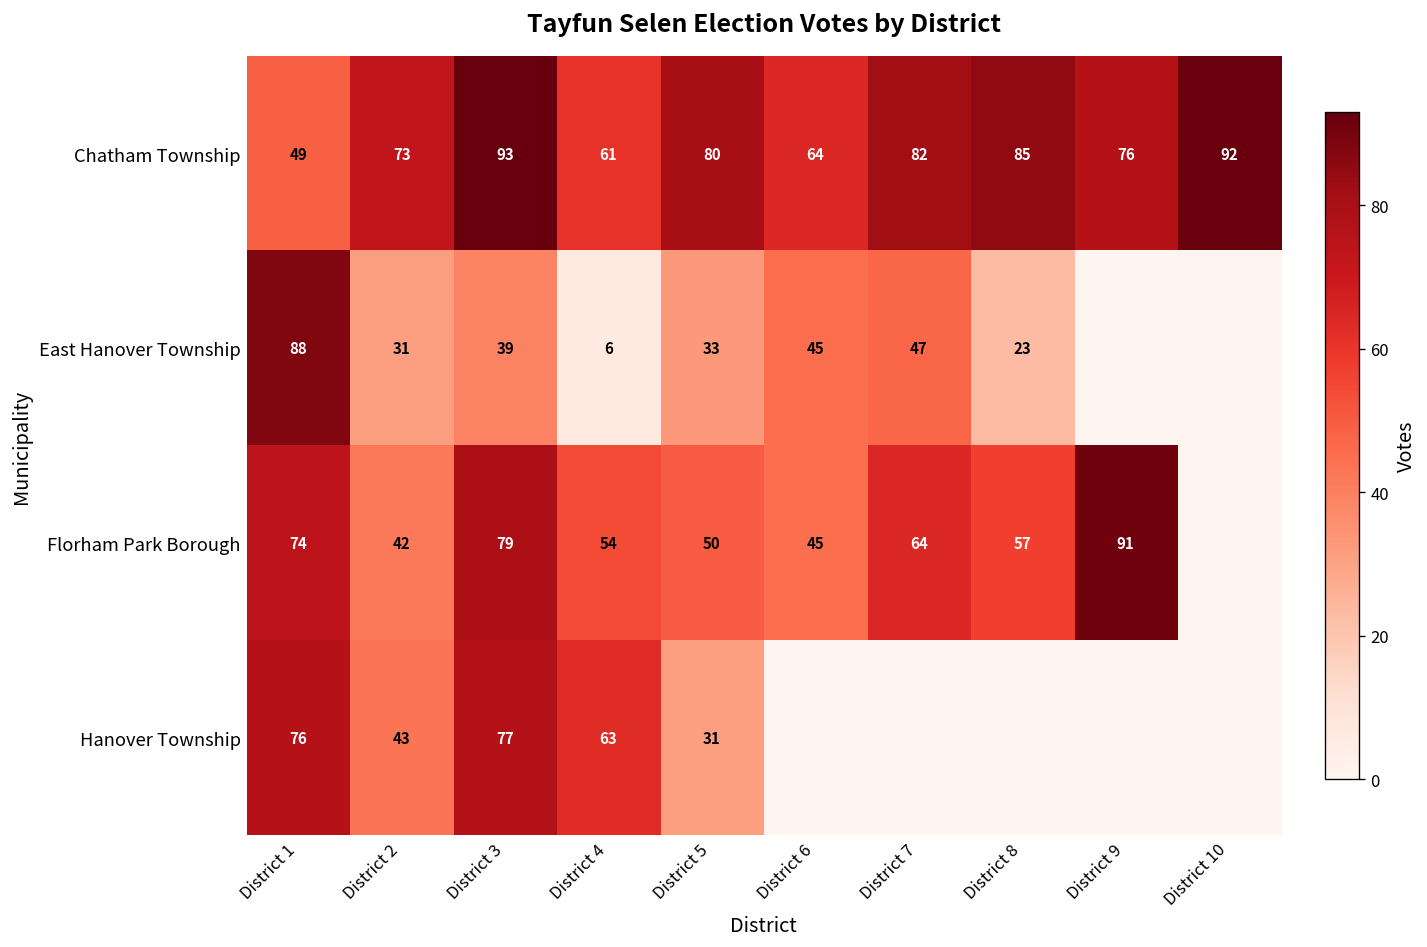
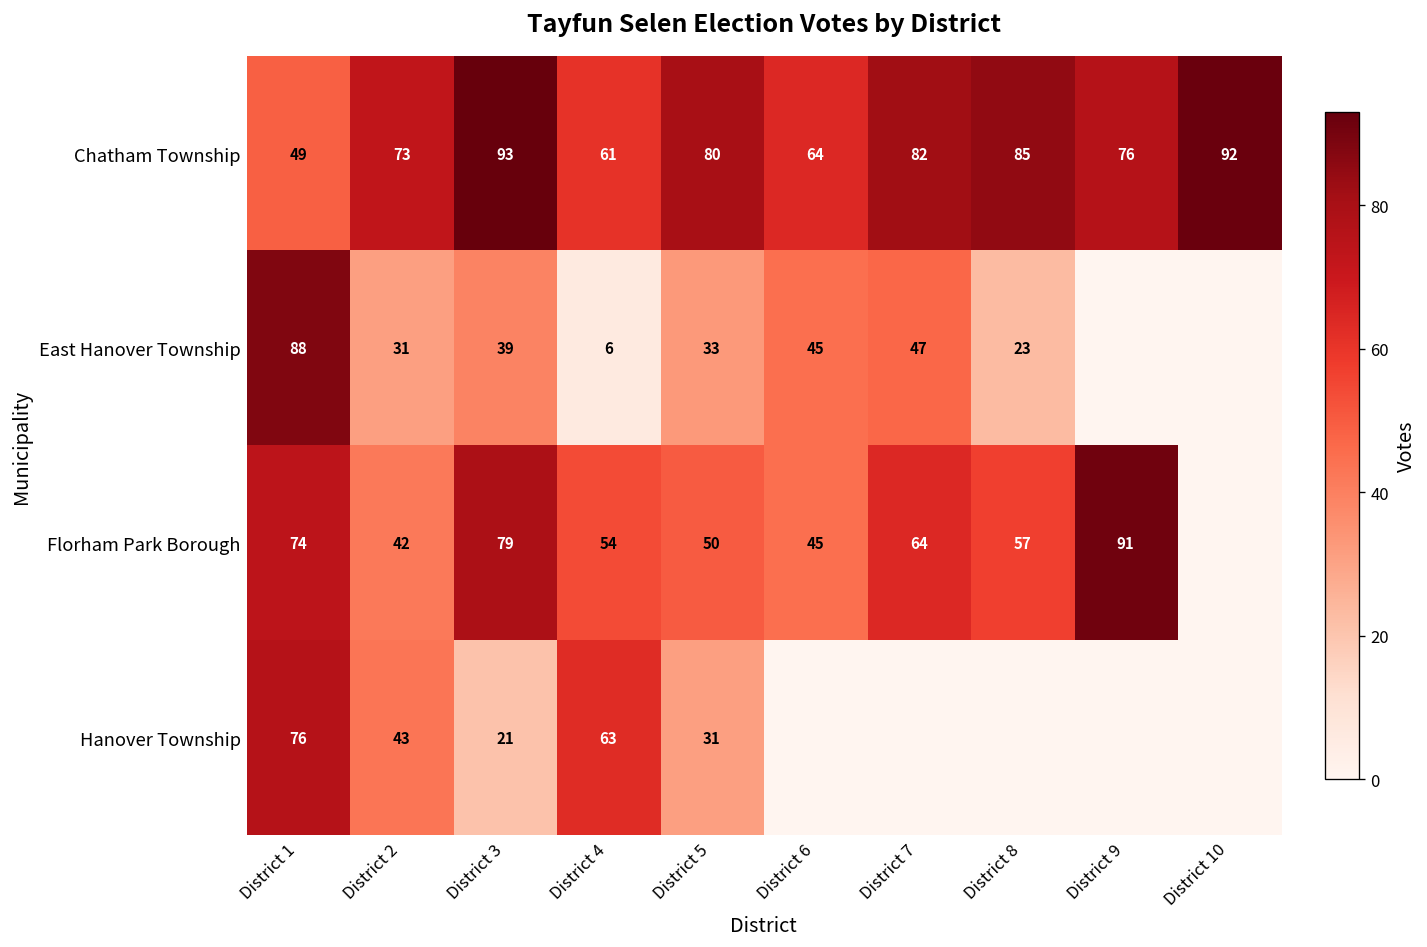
Hanover Township, District 3: 77 -> 21
